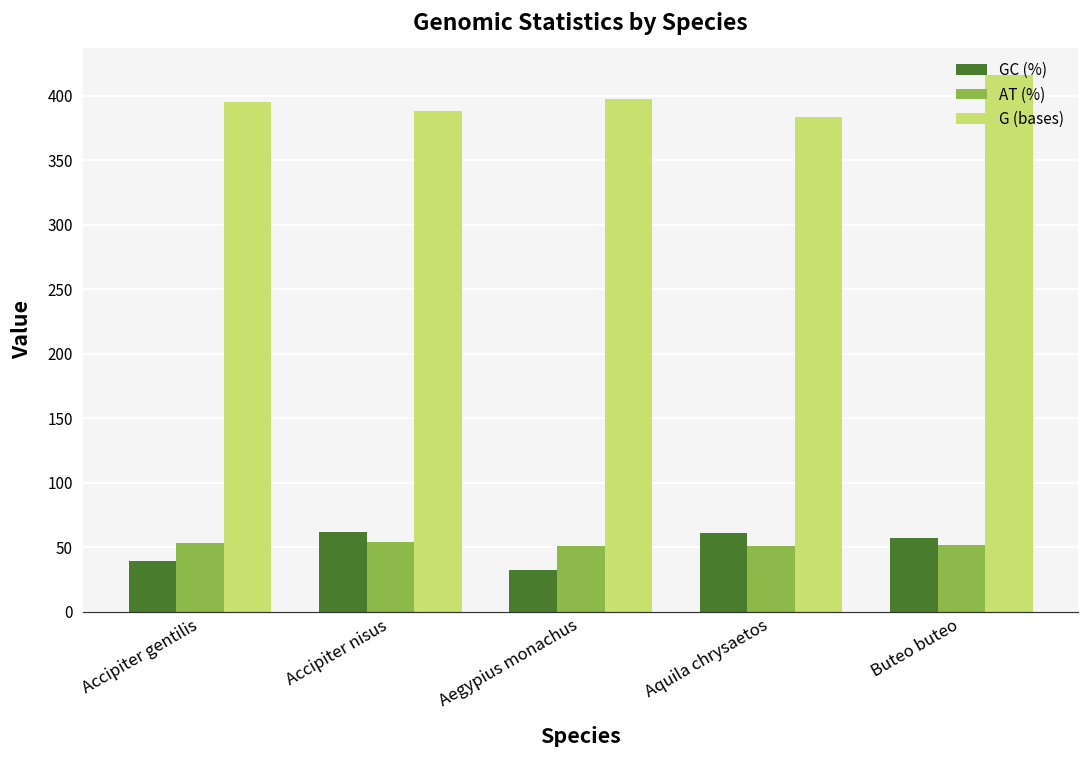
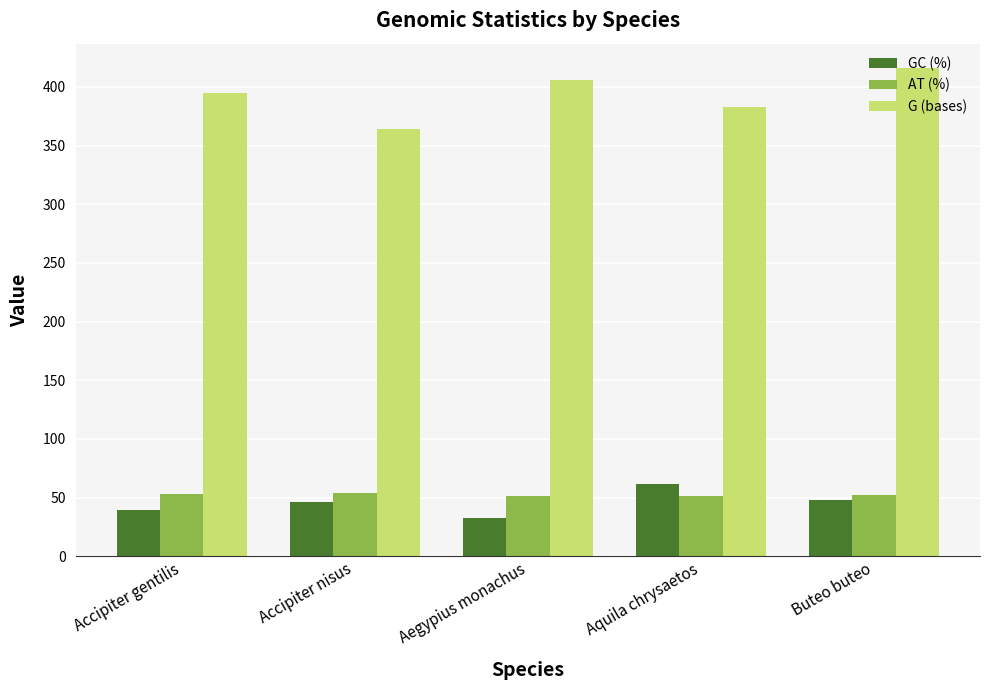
GC (%), Accipiter nisus: 62 -> 46
G (bases), Accipiter nisus: 388 -> 364
G (bases), Aegypius monachus: 397 -> 406
GC (%), Buteo buteo: 58 -> 48
